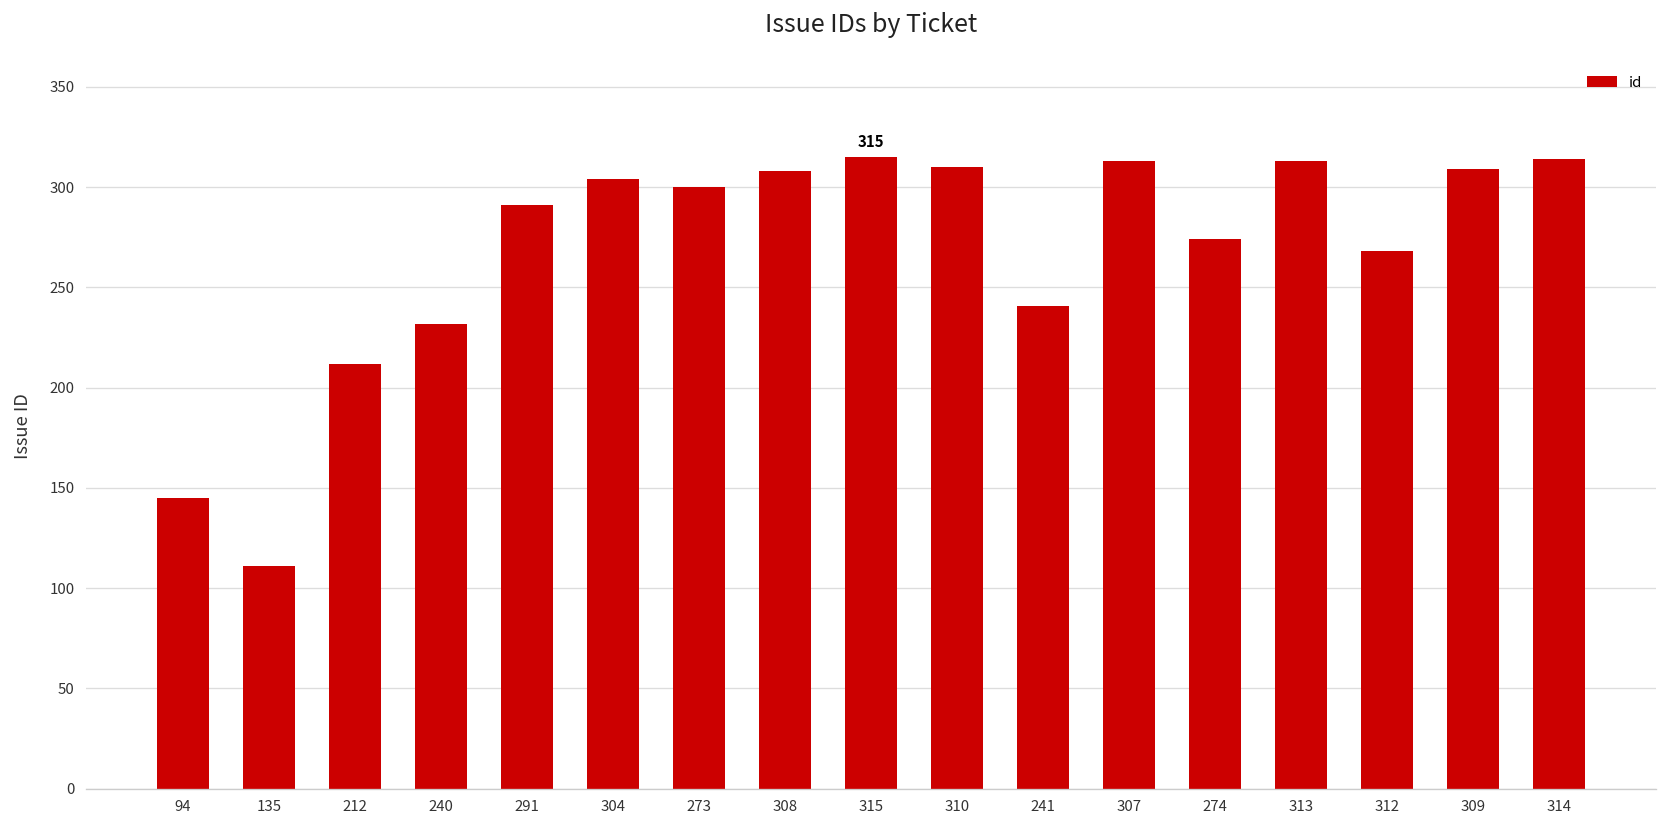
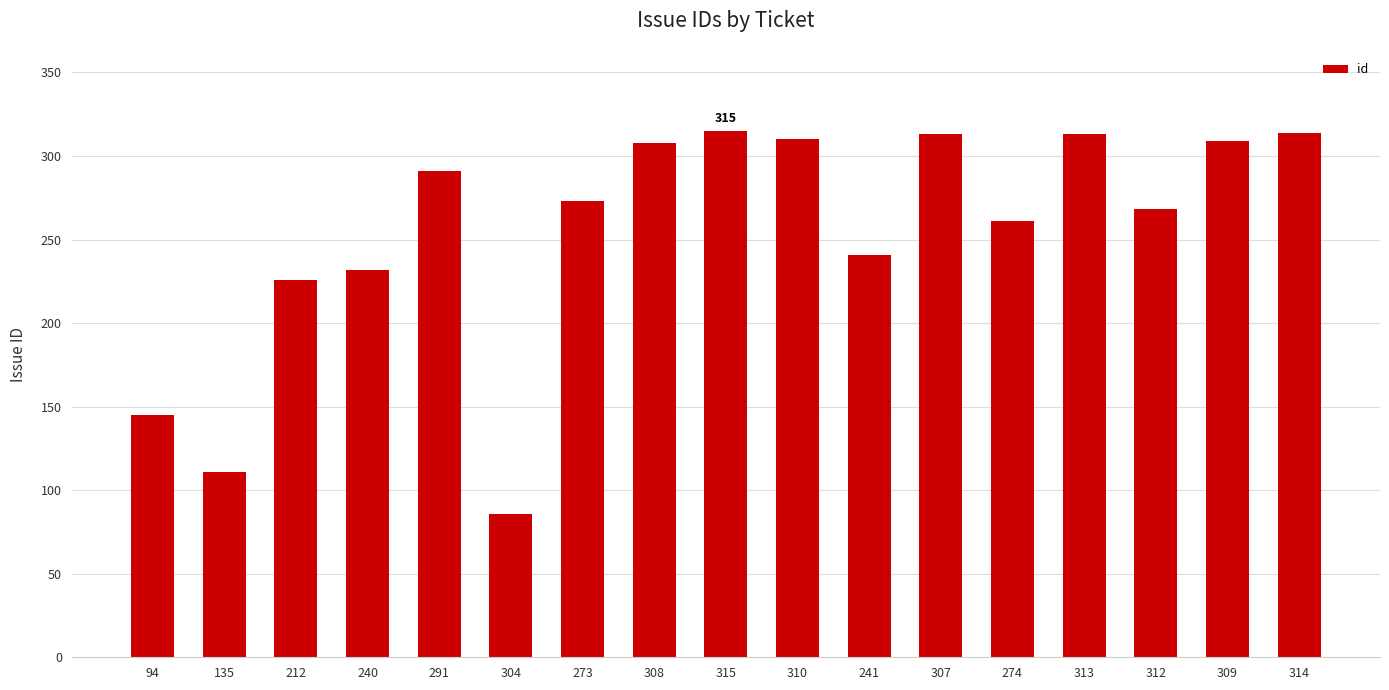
212: 212 -> 226
304: 304 -> 86
273: 300 -> 273
274: 274 -> 261
